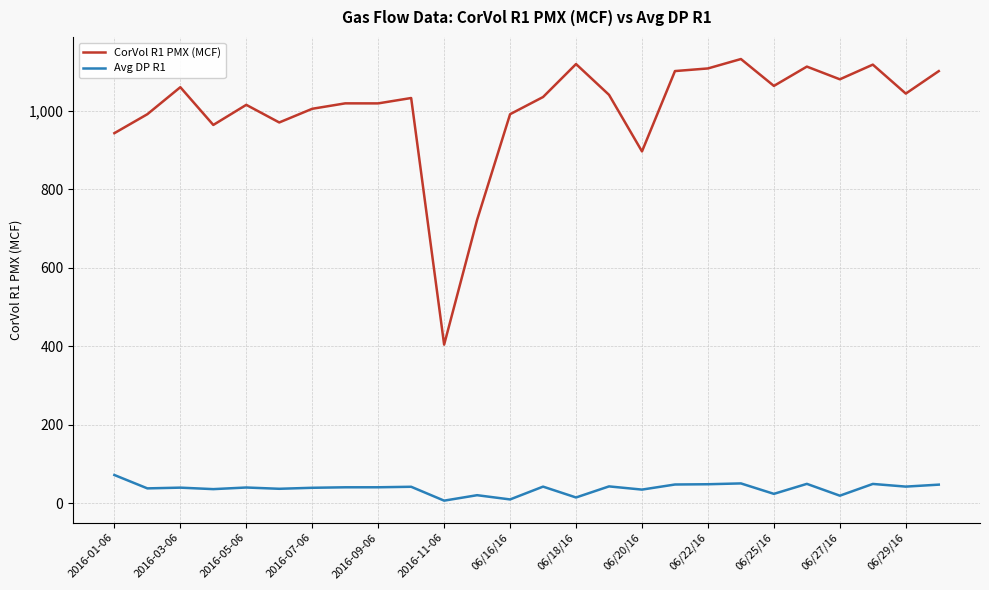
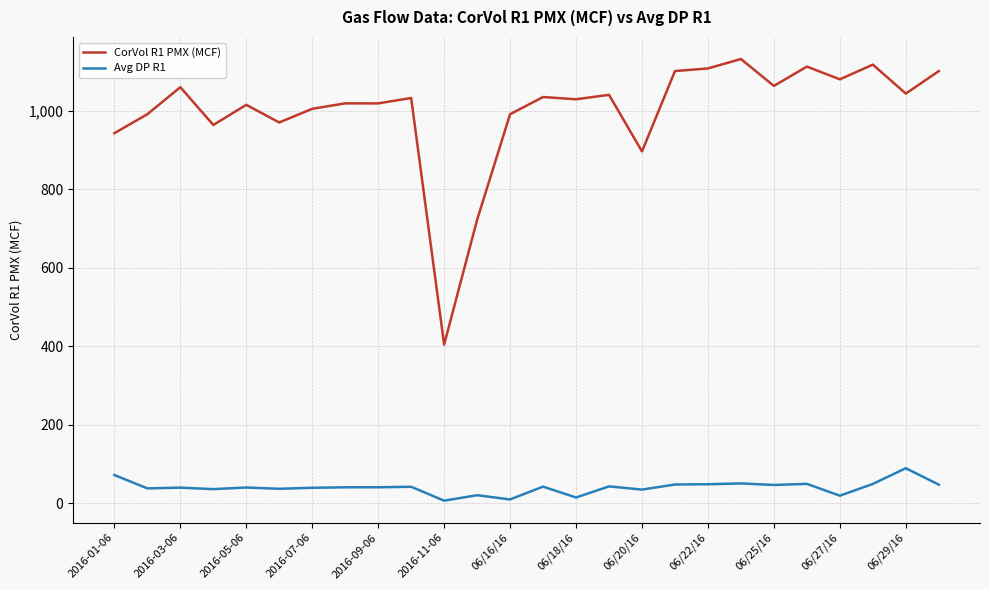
CorVol R1 PMX (MCF), 06/18/16: 1,120 -> 1,030
Avg DP R1, 06/25/16: 20 -> 50
Avg DP R1, 06/29/16: 40 -> 90
